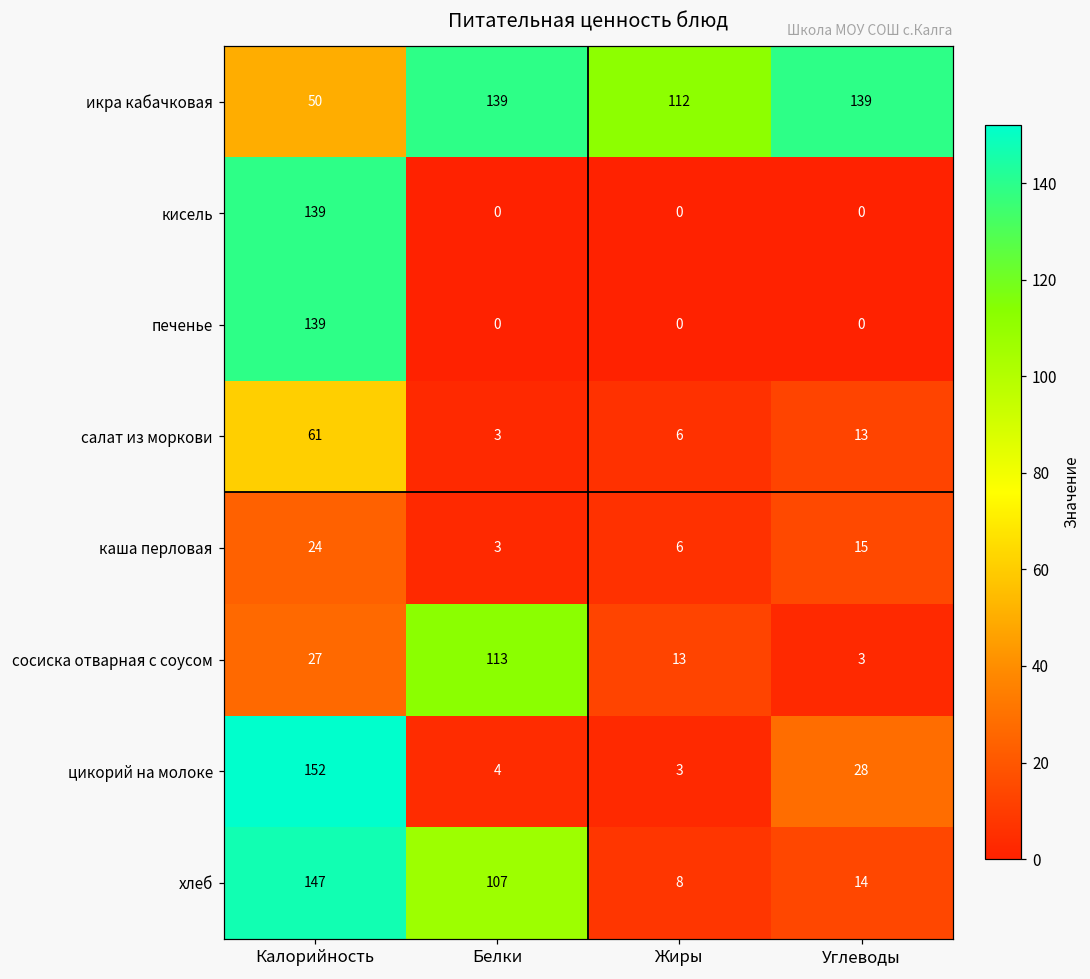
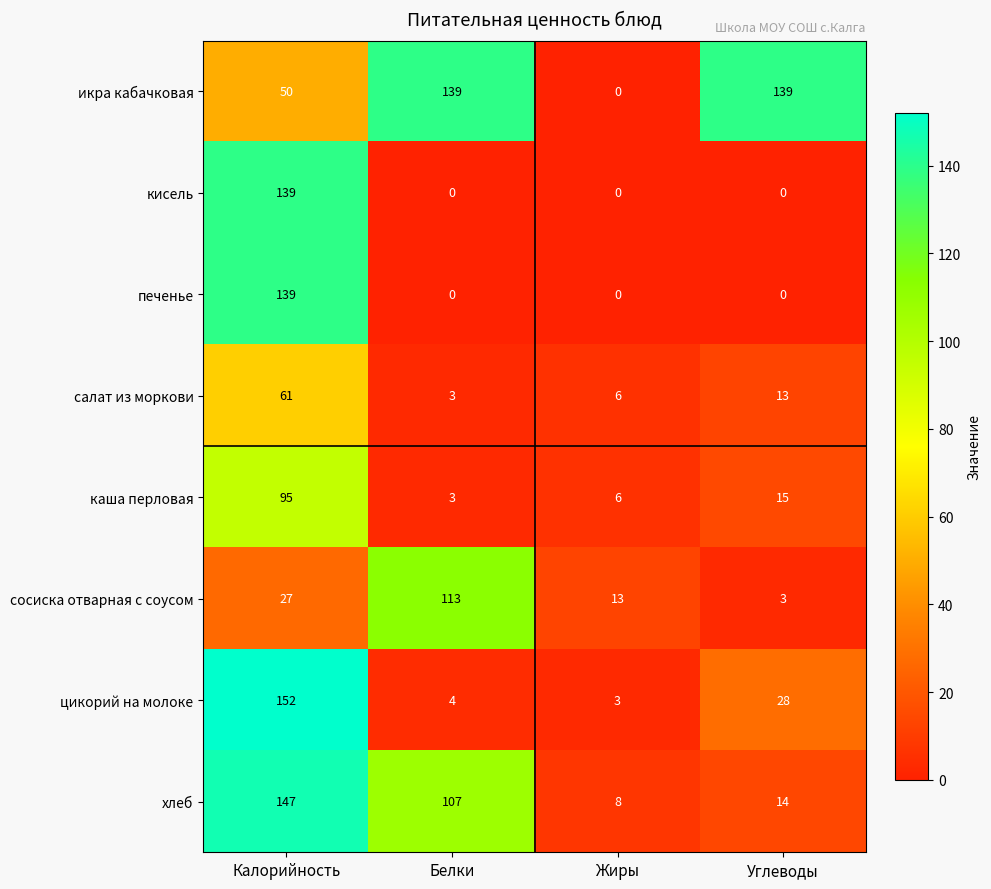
икра кабачковая, Жиры: 112 -> 0
каша перловая, Калорийность: 24 -> 95
